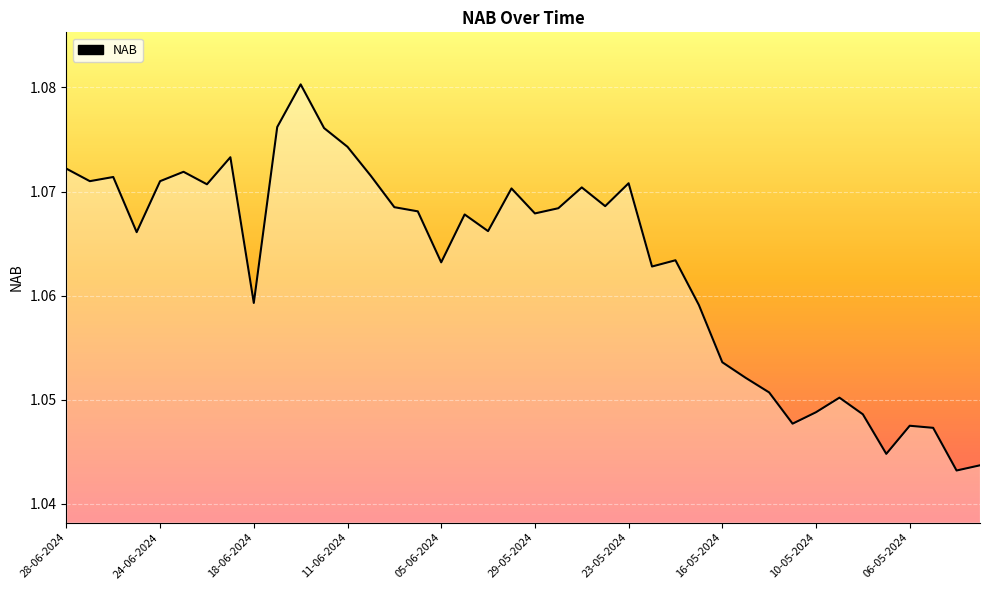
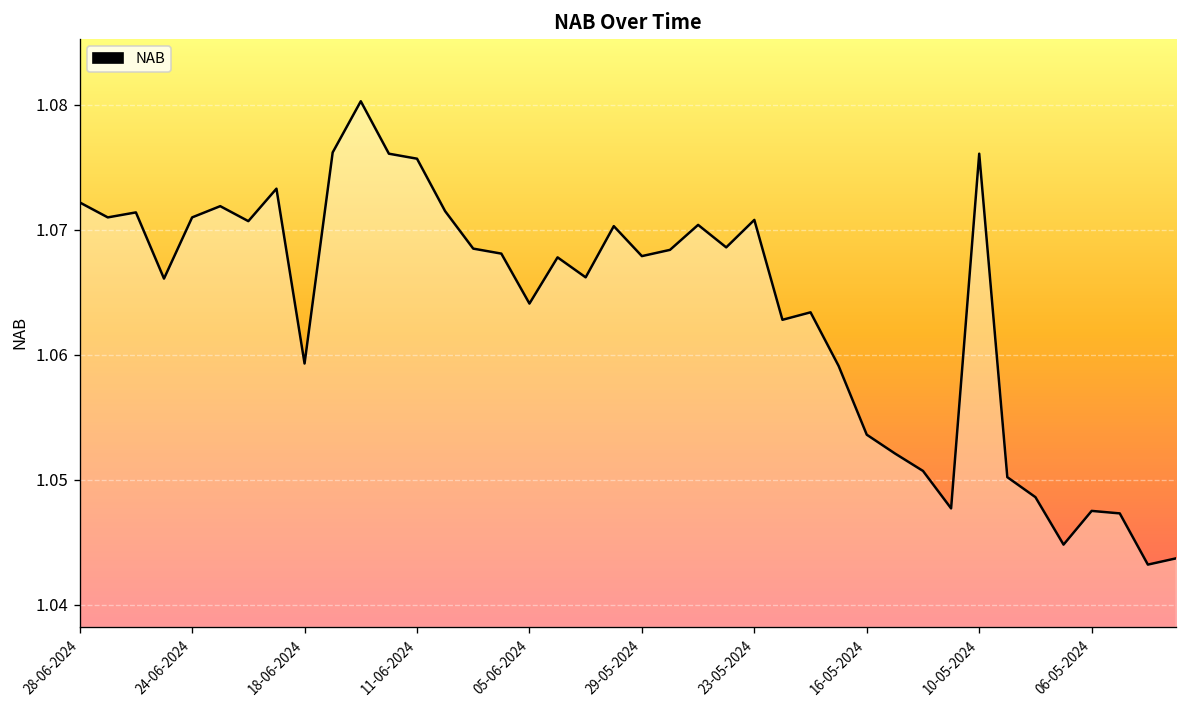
11-06-2024: 1.0743 -> 1.0757
05-06-2024: 1.0632 -> 1.0641
10-05-2024: 1.0488 -> 1.0761
